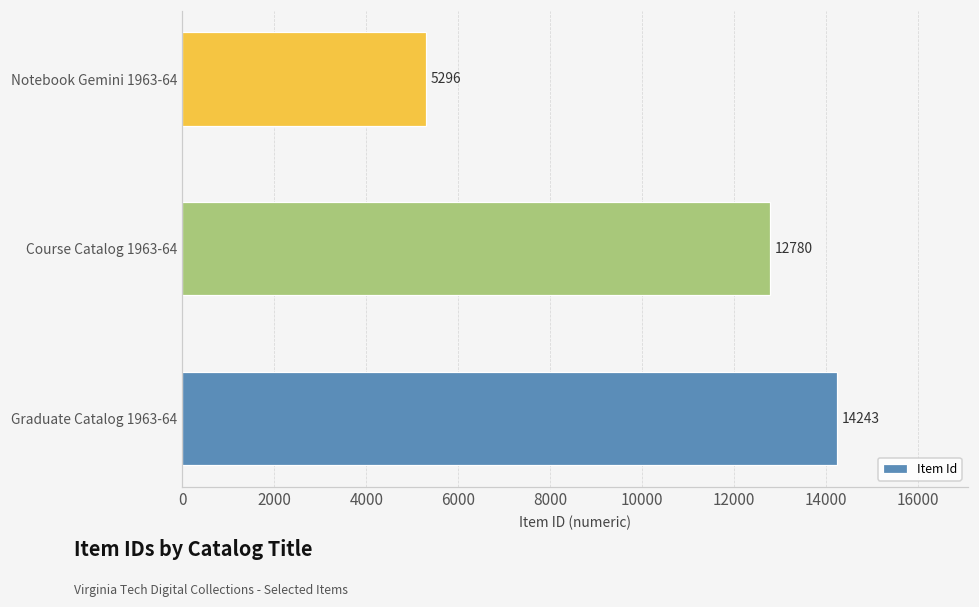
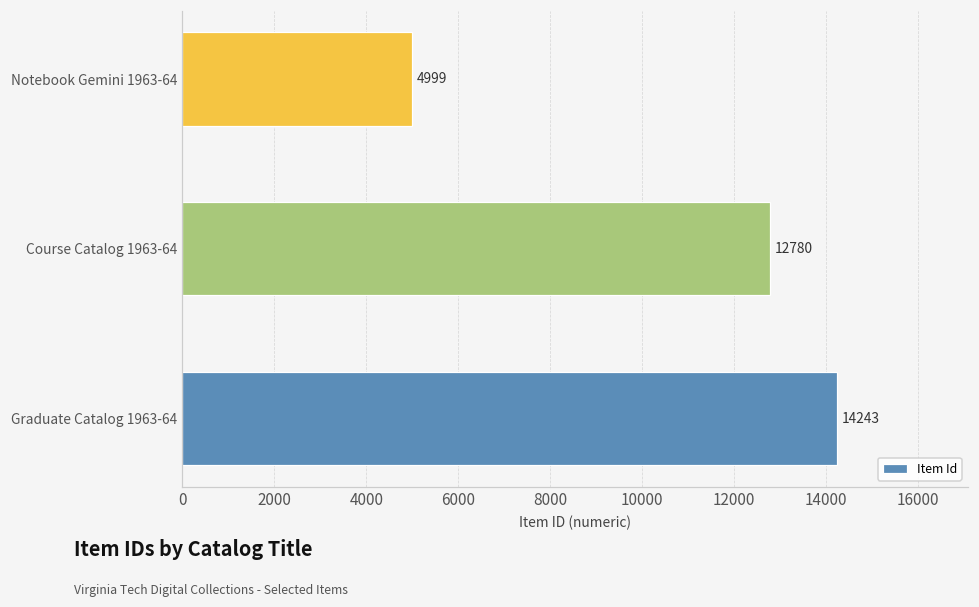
Notebook Gemini 1963-64: 5296 -> 4999
